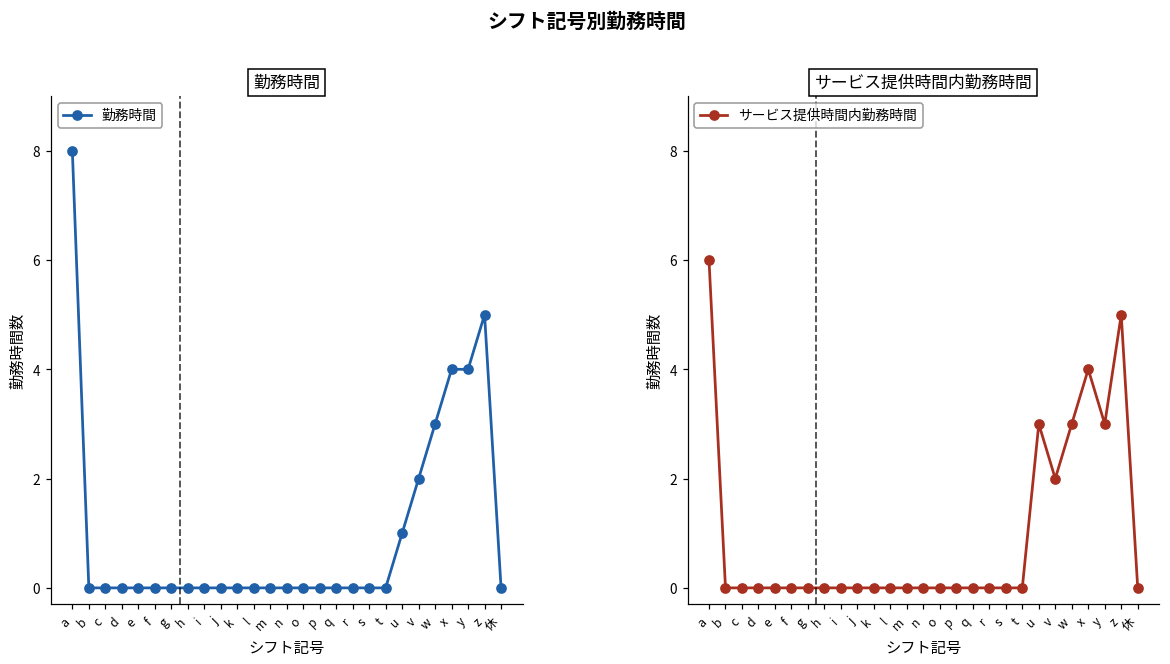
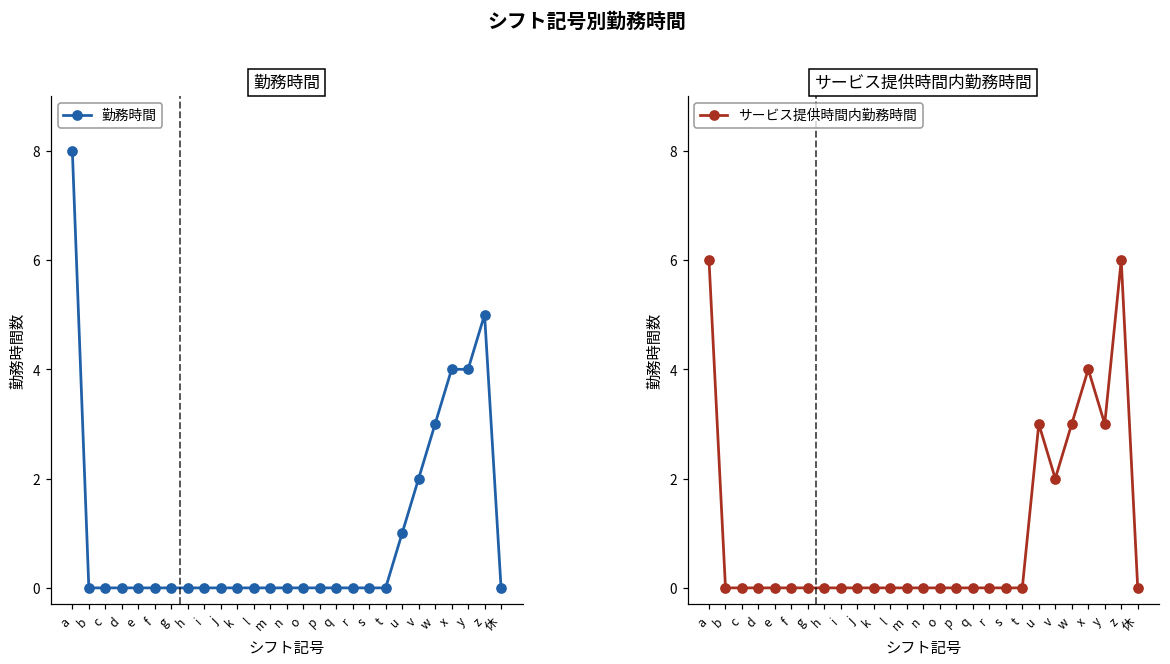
サービス提供時間内勤務時間, z: 5 -> 6
